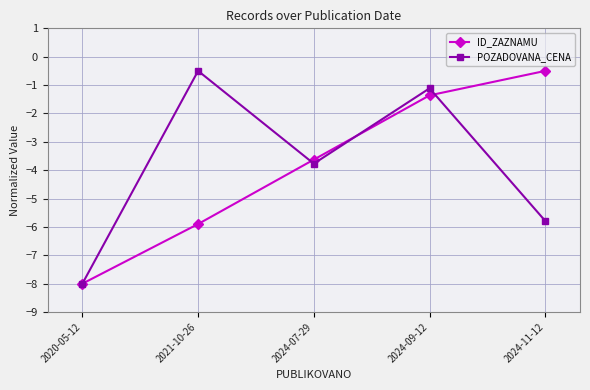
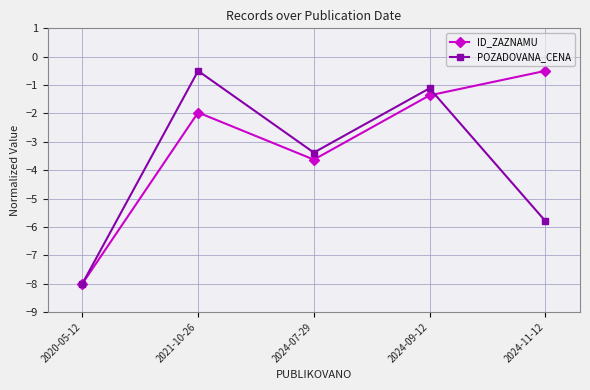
ID_ZAZNAMU, 2021-10-26: -5.9 -> -2.0
POZADOVANA_CENA, 2024-07-29: -3.8 -> -3.4
